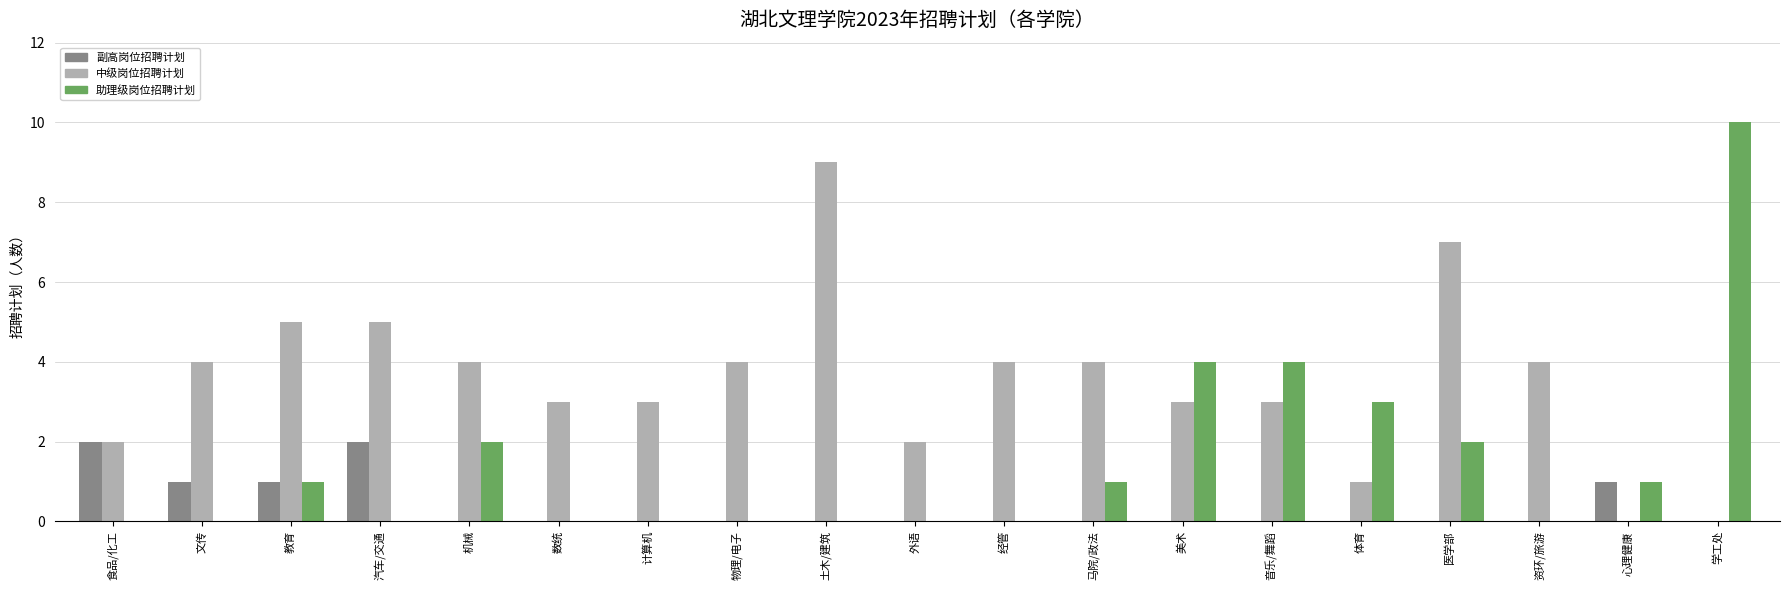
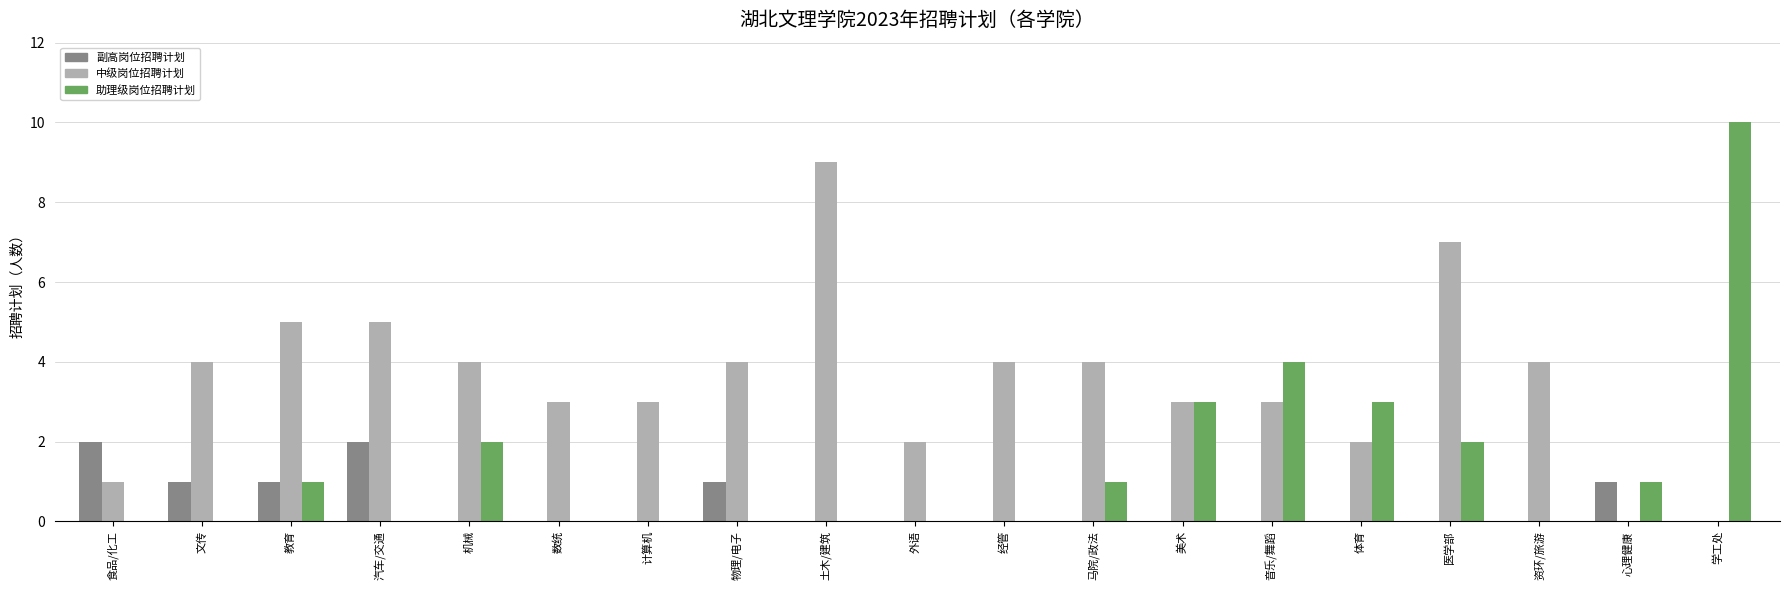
中级岗位招聘计划, 食品/化工: 2 -> 1
副高岗位招聘计划, 物理/电子: 0 -> 1
助理级岗位招聘计划, 美术: 4 -> 3
中级岗位招聘计划, 体育: 1 -> 2
